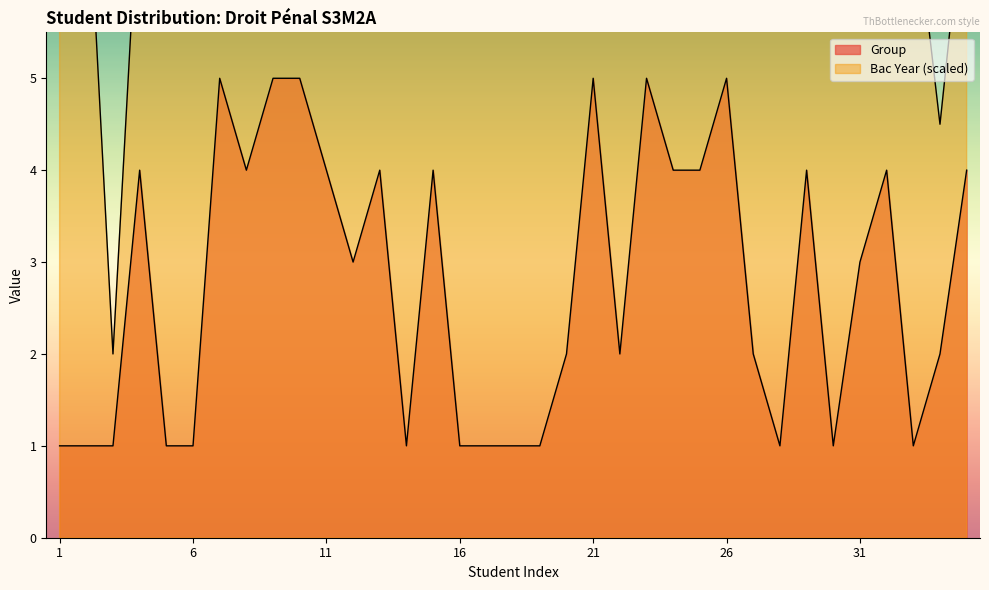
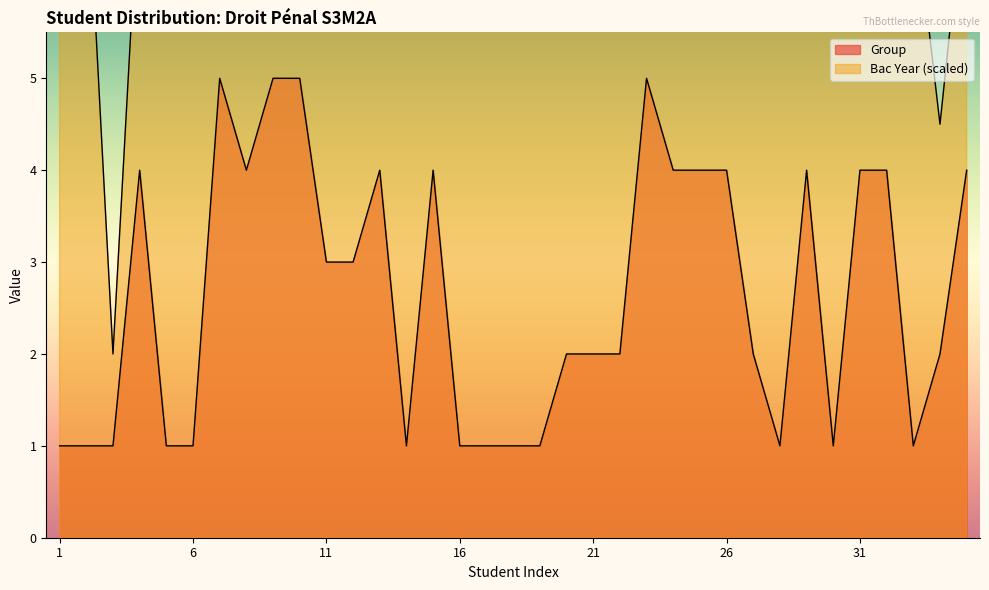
Group, 11: 4 -> 3
Group, 21: 5 -> 2
Group, 26: 5 -> 4
Group, 31: 3 -> 4
